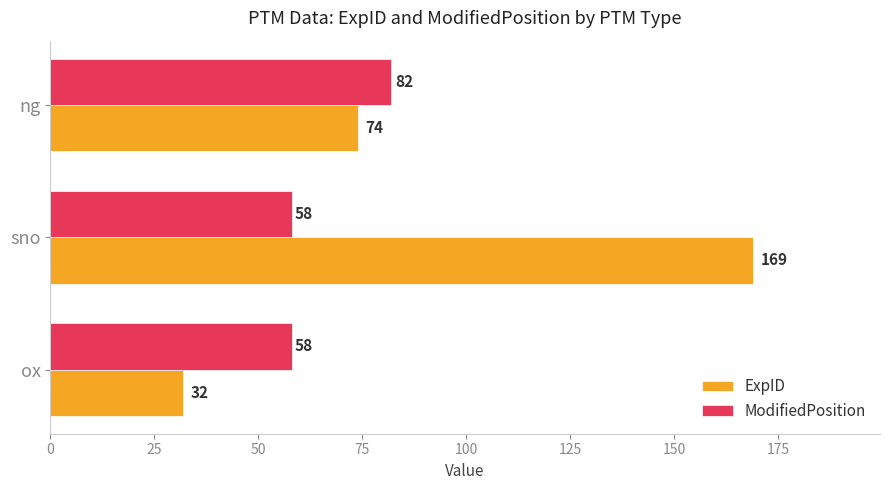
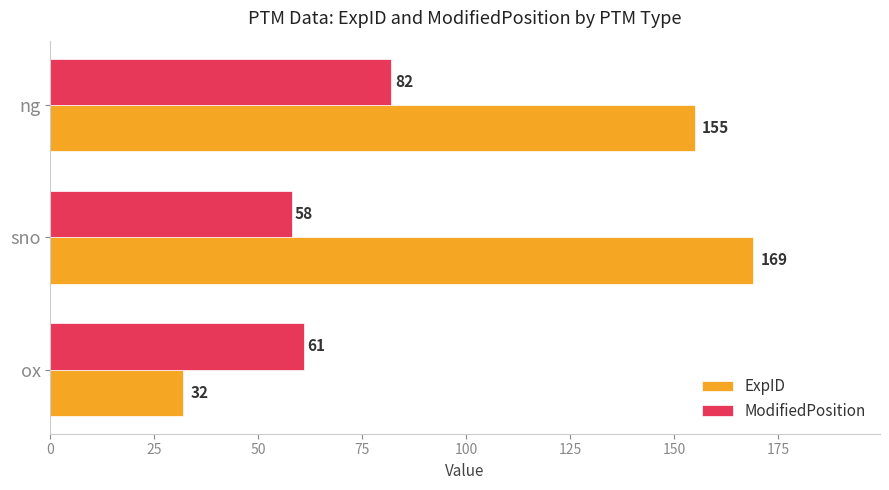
ExpID, ng: 74 -> 155
ModifiedPosition, ox: 58 -> 61
